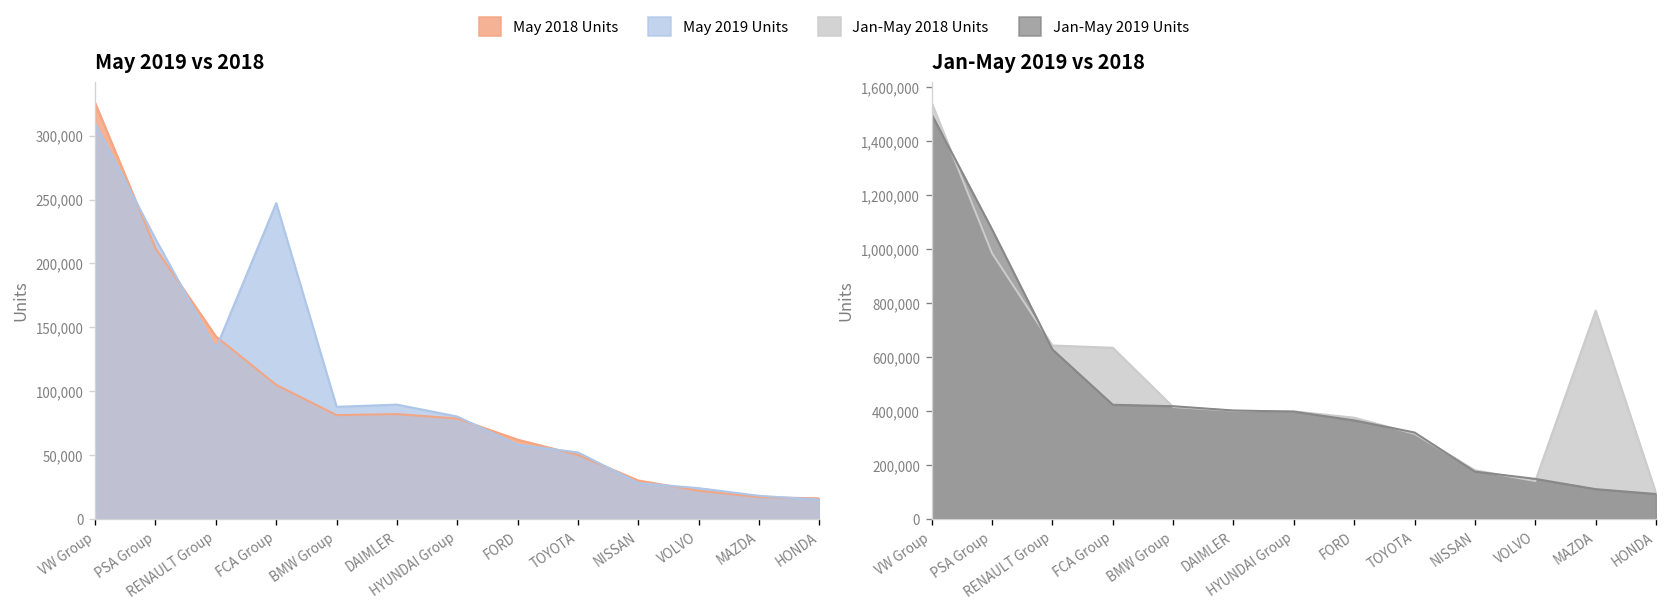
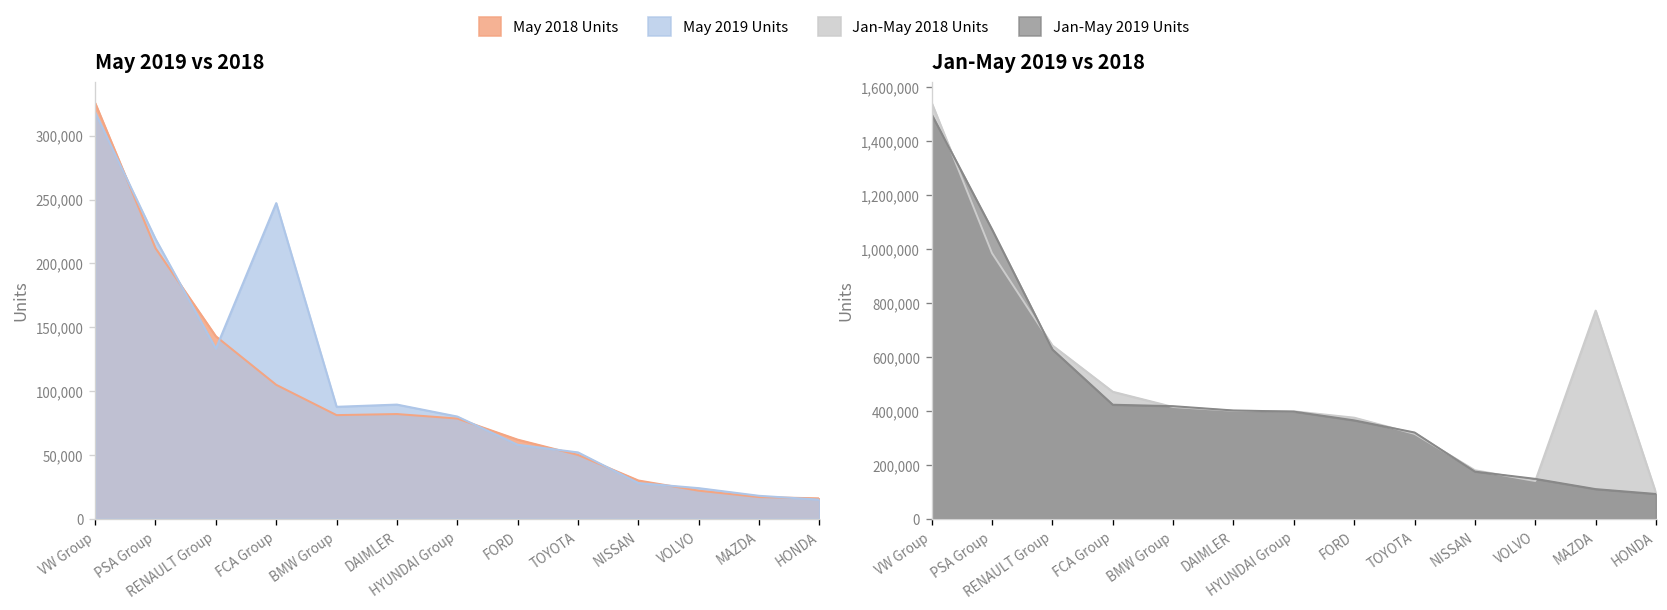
May 2019 vs 2018, May 2019 Units, VW Group: 310,000 -> 318,000
Jan-May 2019 vs 2018, Jan-May 2018 Units, FCA Group: 630,000 -> 470,000
